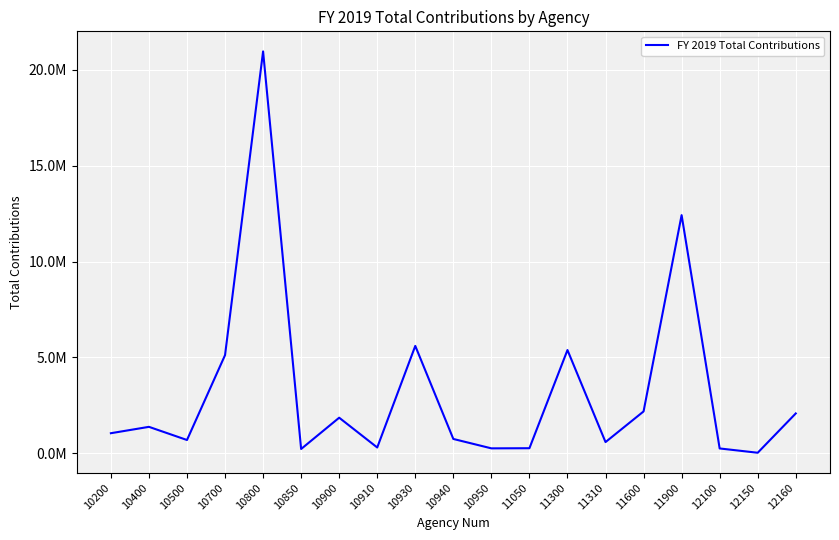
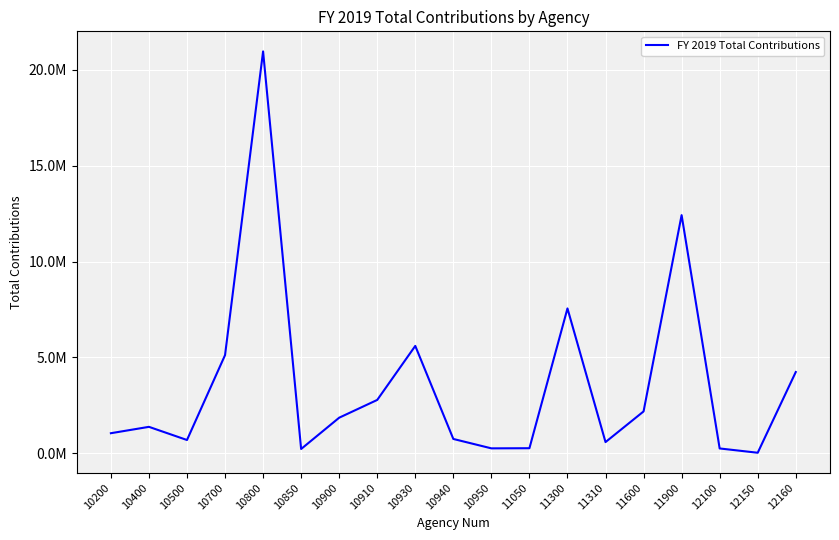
10910: 300000 -> 2800000
11300: 5400000 -> 7600000
12160: 2100000 -> 4200000
